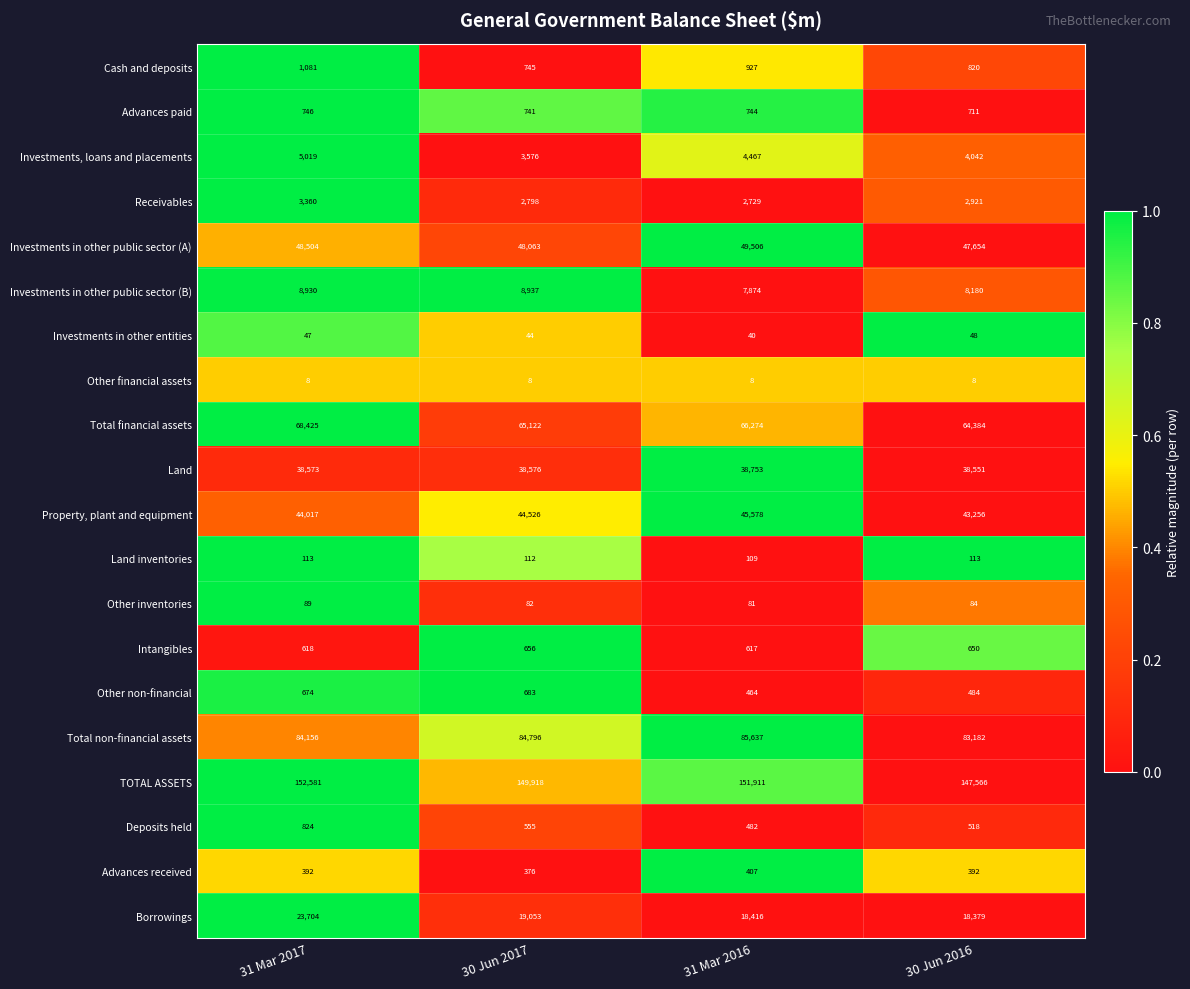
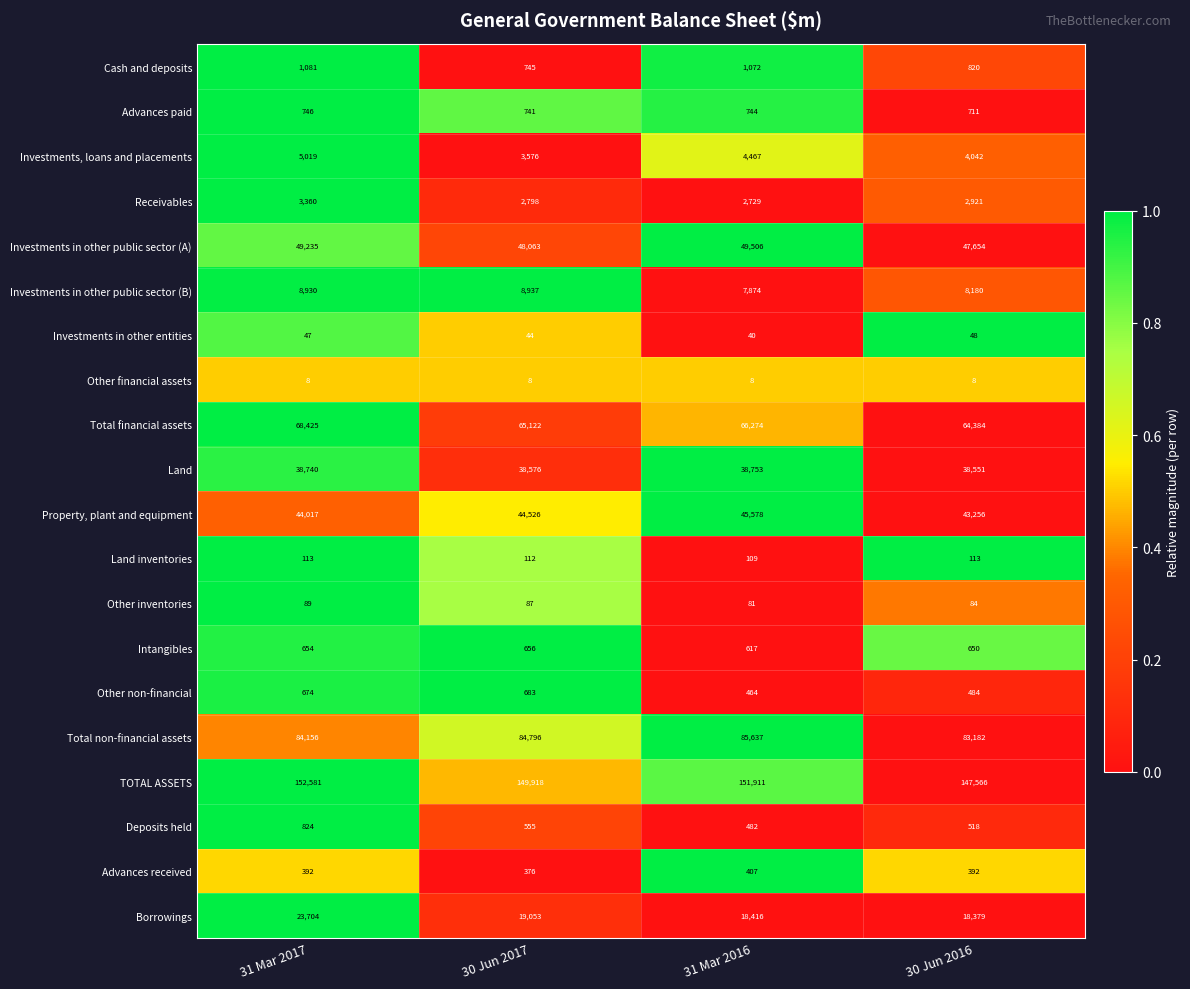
Cash and deposits, 31 Mar 2016: 927 -> 1,072
Investments in other public sector (A), 31 Mar 2017: 48,504 -> 49,235
Land, 31 Mar 2017: 38,573 -> 38,740
Other inventories, 30 Jun 2017: 82 -> 87
Intangibles, 31 Mar 2017: 618 -> 654
